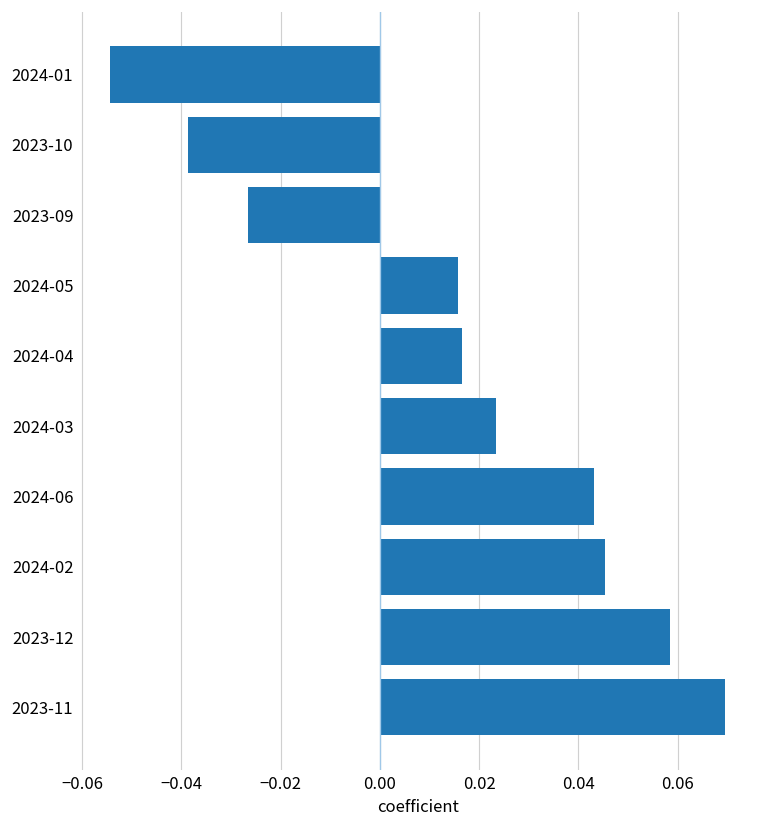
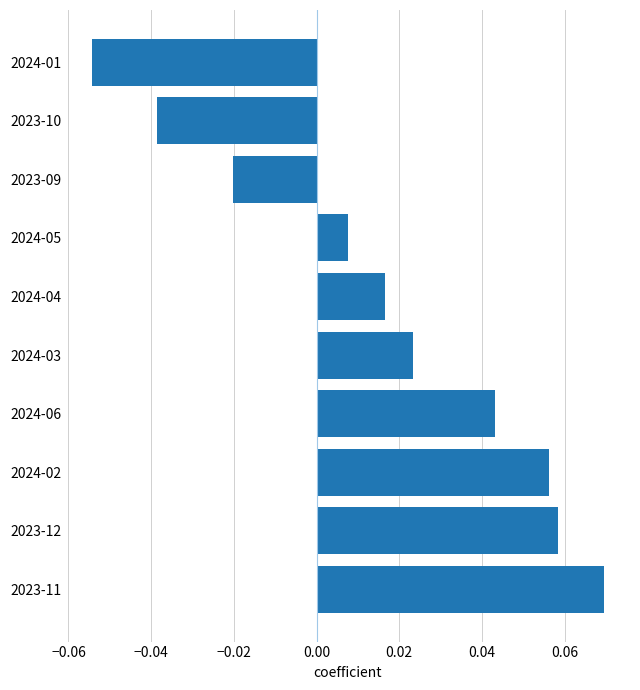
2023-09: -0.027 -> -0.020
2024-05: 0.016 -> 0.008
2024-02: 0.045 -> 0.056
